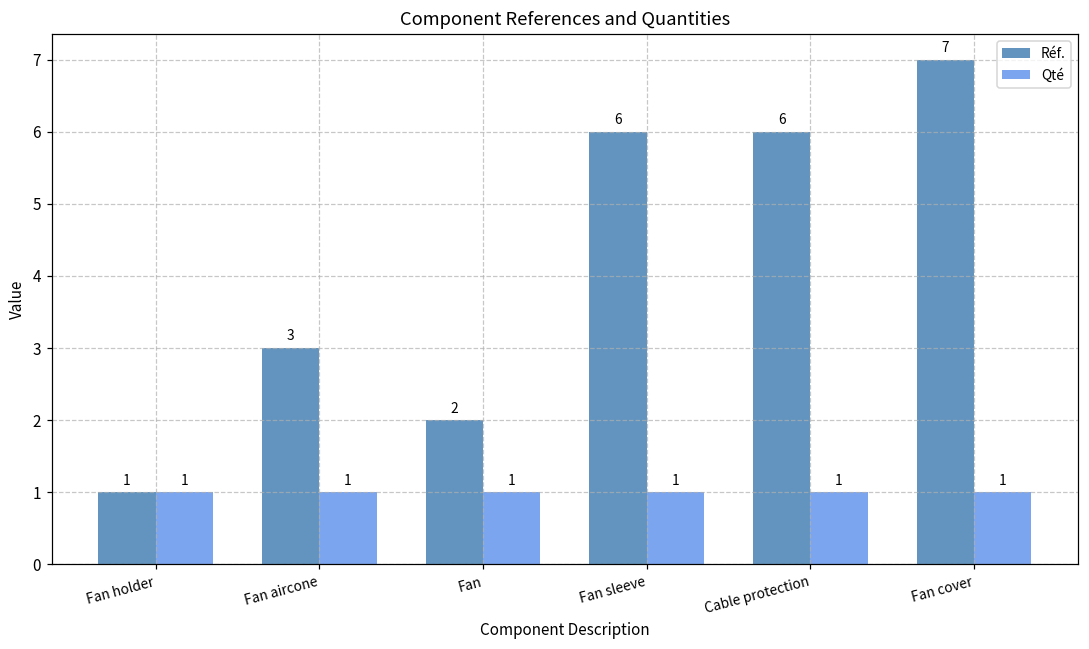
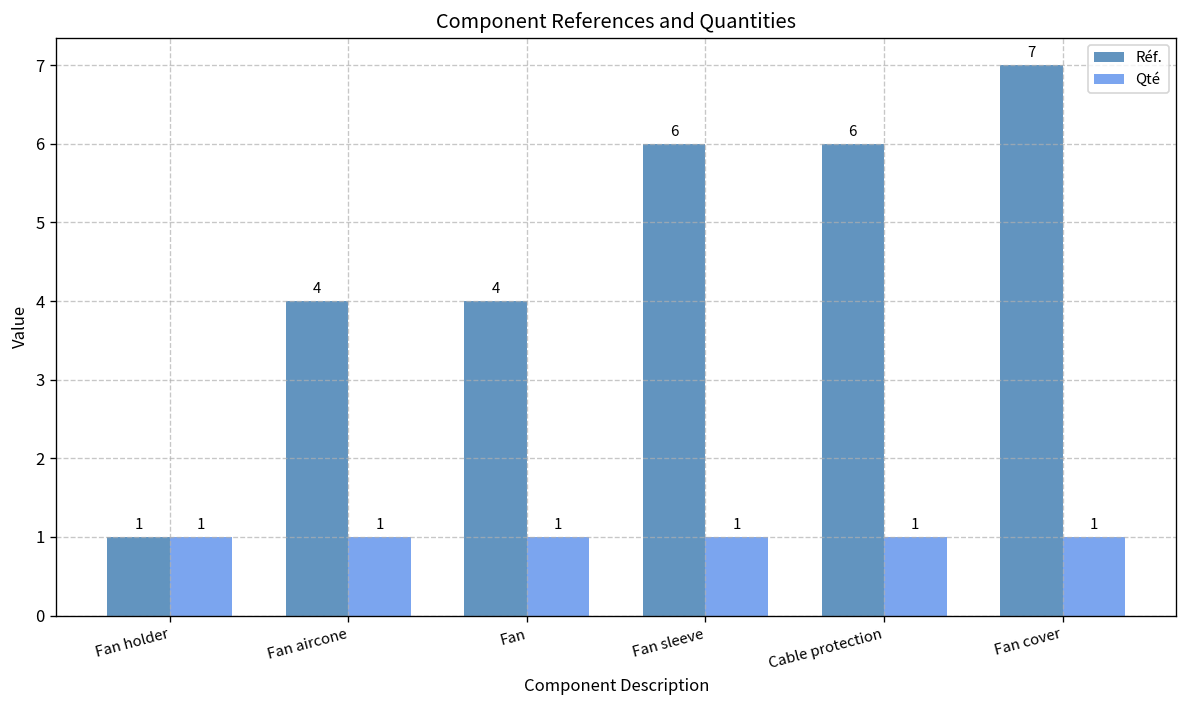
Réf., Fan aircone: 3 -> 4
Réf., Fan: 2 -> 4
